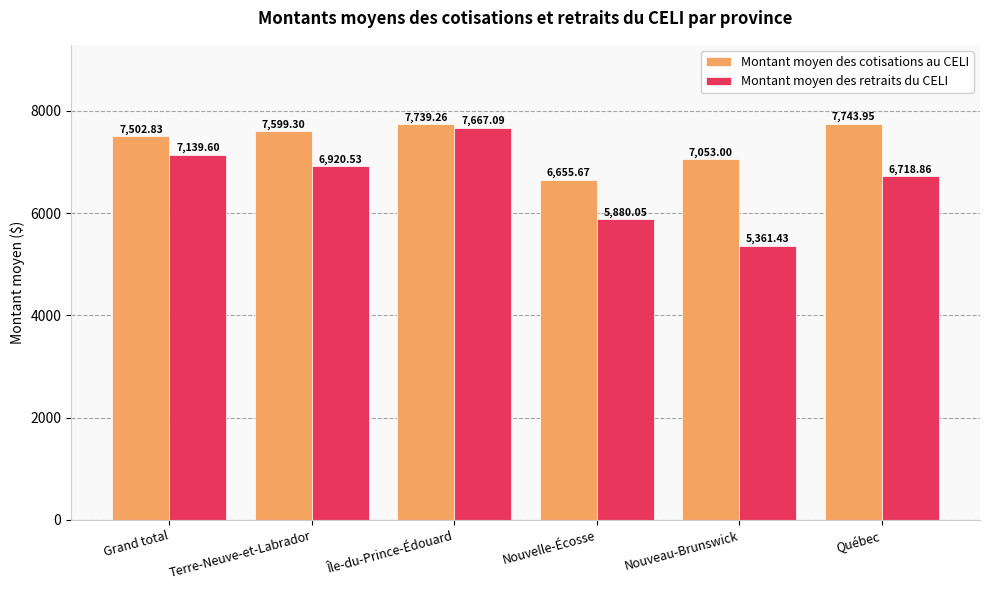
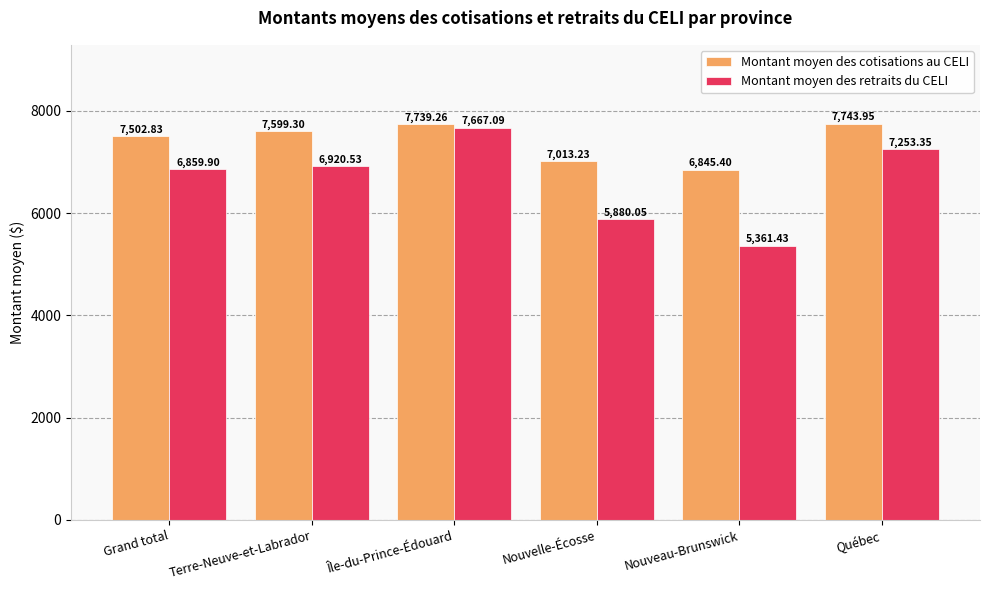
Montant moyen des retraits du CELI, Grand total: 7,139.60 -> 6,859.90
Montant moyen des cotisations au CELI, Nouvelle-Écosse: 6,655.67 -> 7,013.23
Montant moyen des cotisations au CELI, Nouveau-Brunswick: 7,053.00 -> 6,845.40
Montant moyen des retraits du CELI, Québec: 6,718.86 -> 7,253.35
